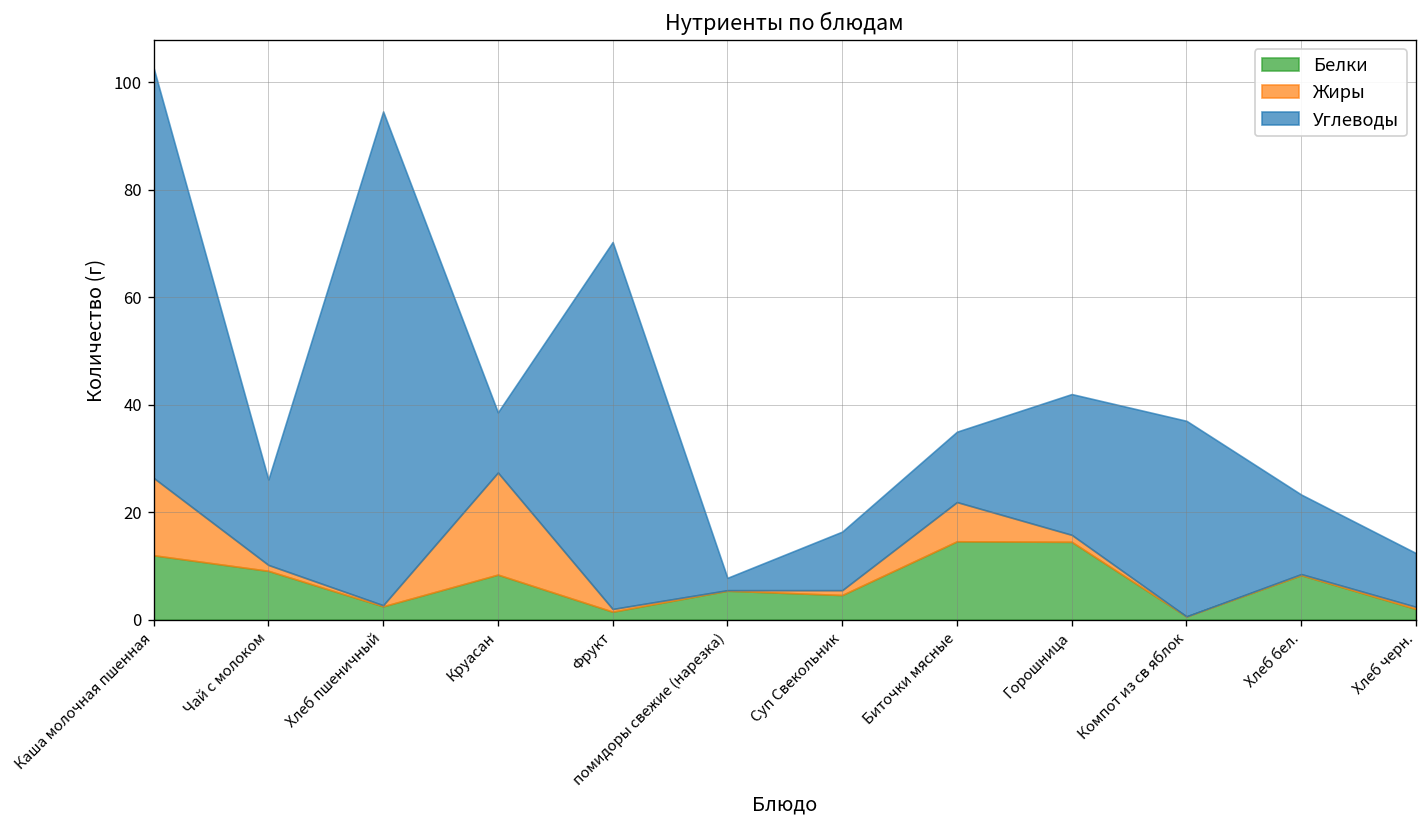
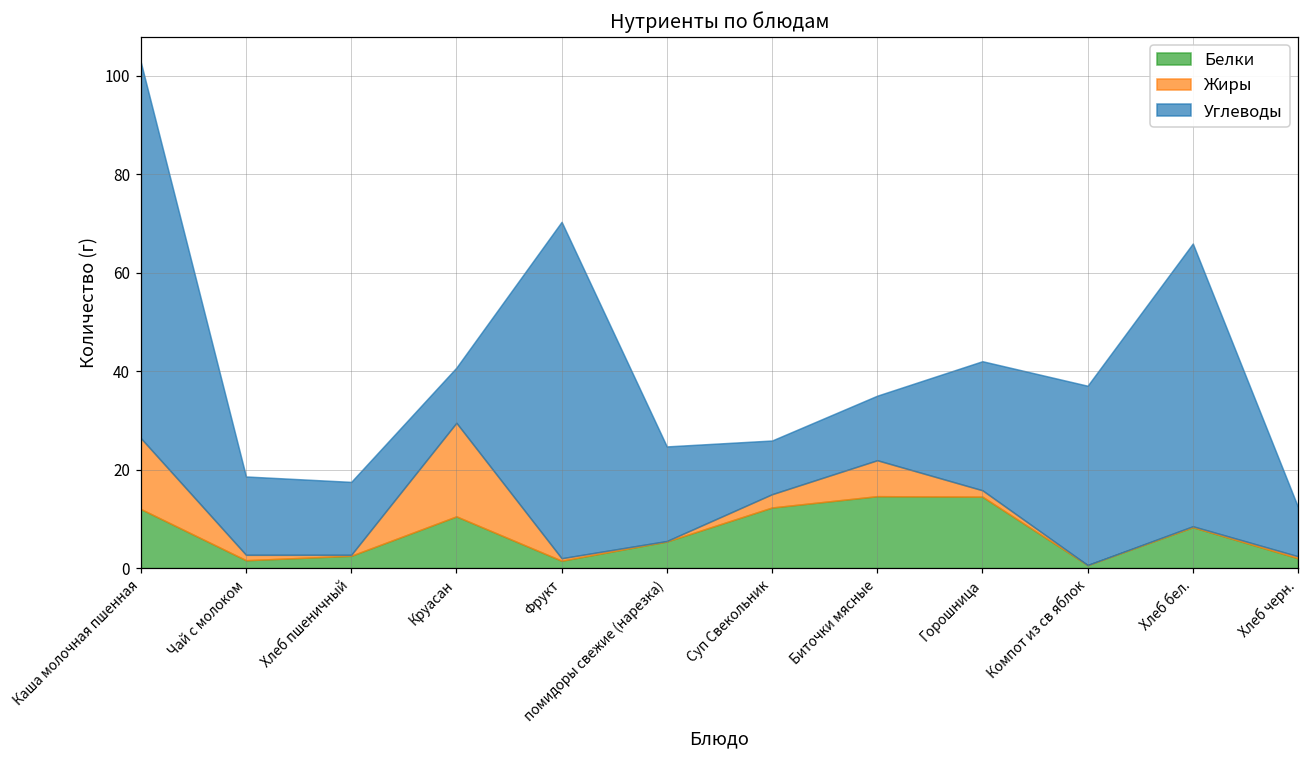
Белки, Чай с молоком: 9 -> 2
Углеводы, Хлеб пшеничный: 92 -> 15
Белки, Круасан: 8 -> 11
Углеводы, помидоры свежие (нарезка): 2 -> 19
Белки, Суп Свекольник: 5 -> 12
Жиры, Суп Свекольник: 1 -> 3
Углеводы, Хлеб бел.: 15 -> 57
